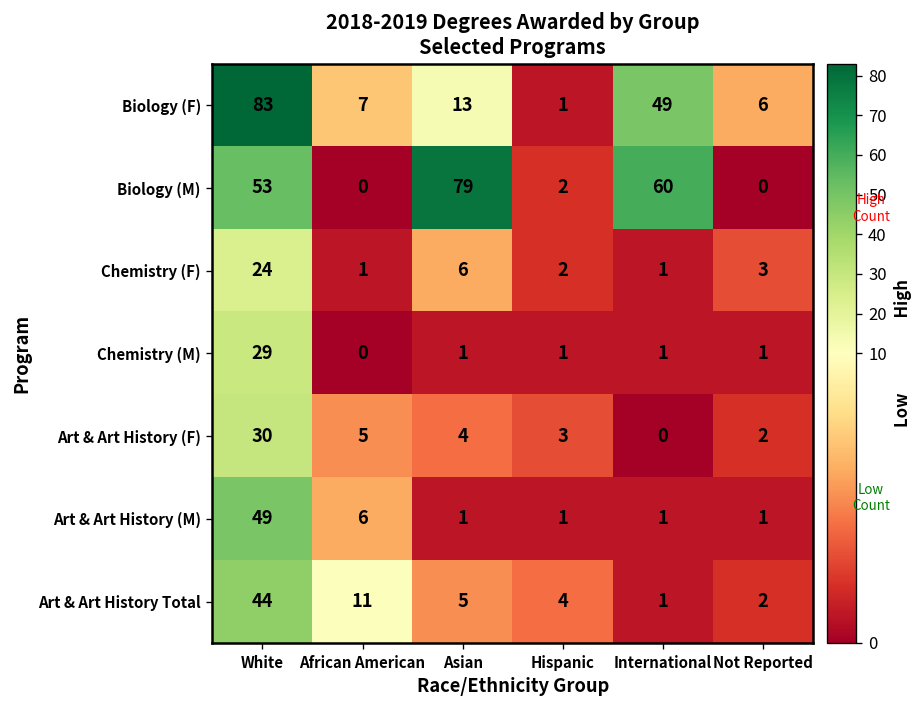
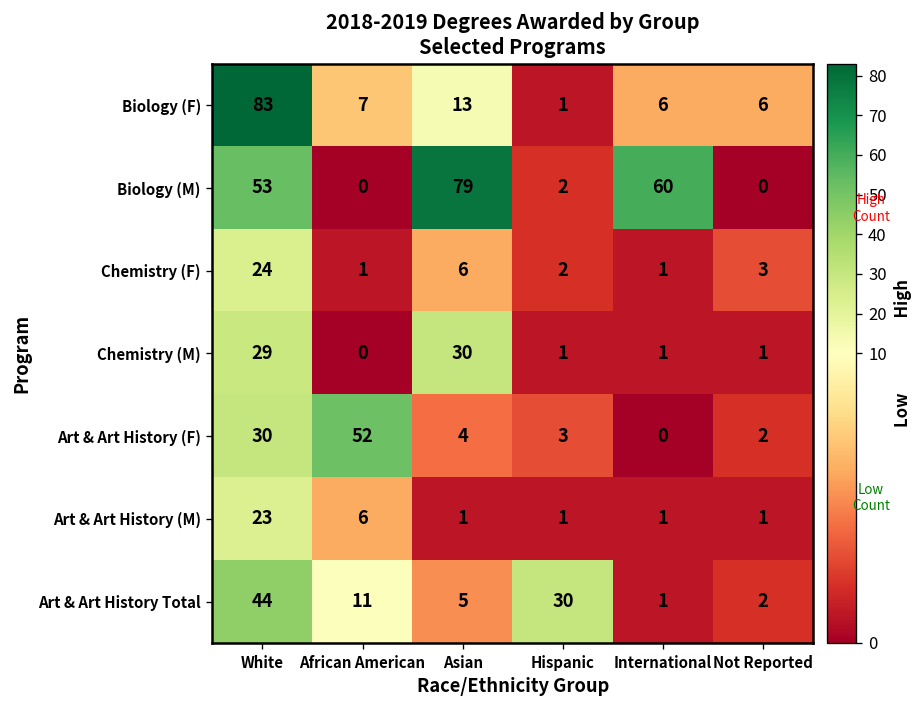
Biology (F), International: 49 -> 6
Chemistry (M), Asian: 1 -> 30
Art & Art History (F), African American: 5 -> 52
Art & Art History (M), White: 49 -> 23
Art & Art History Total, Hispanic: 4 -> 30
